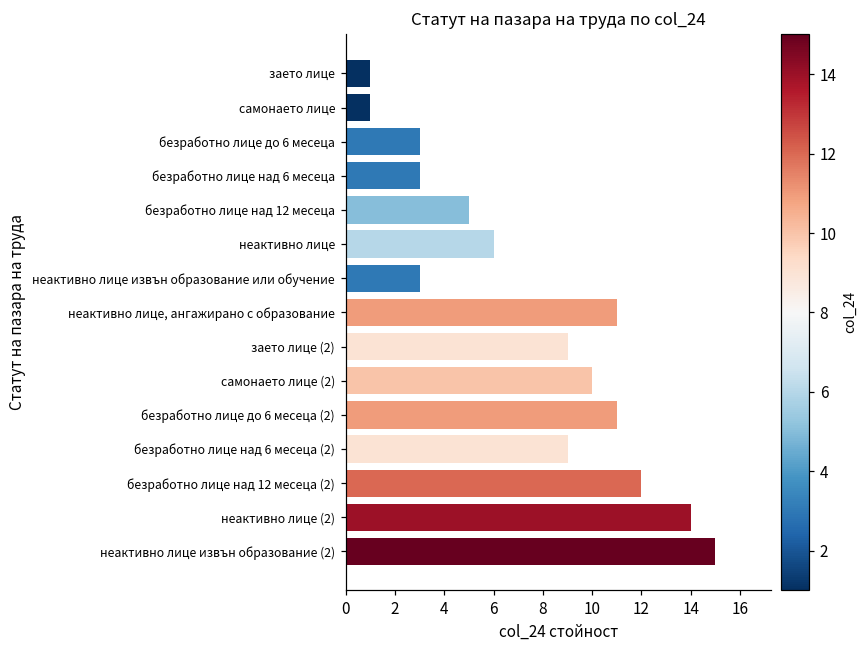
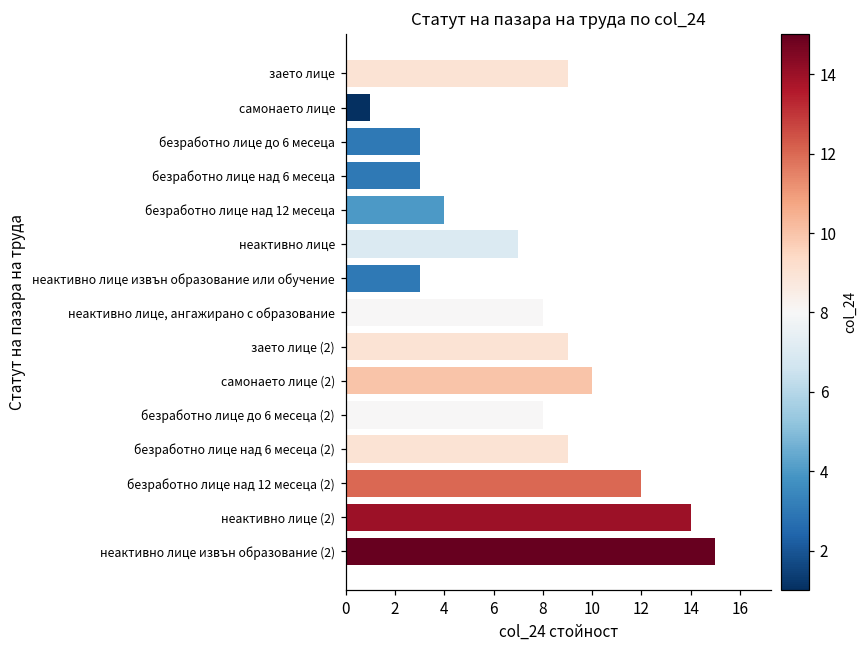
заето лице: 1 -> 9
безработно лице над 12 месеца: 5 -> 4
неактивно лице: 6 -> 7
неактивно лице, ангажирано с образование: 11 -> 8
безработно лице до 6 месеца (2): 11 -> 8
